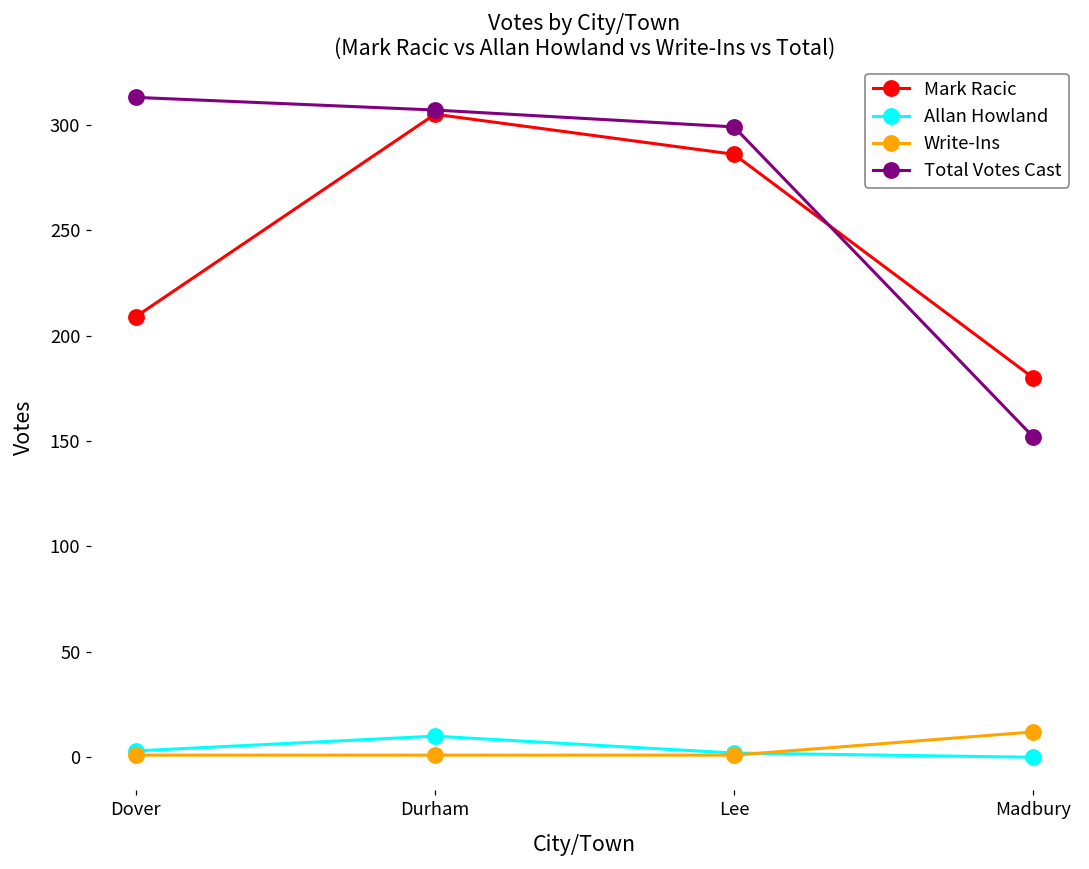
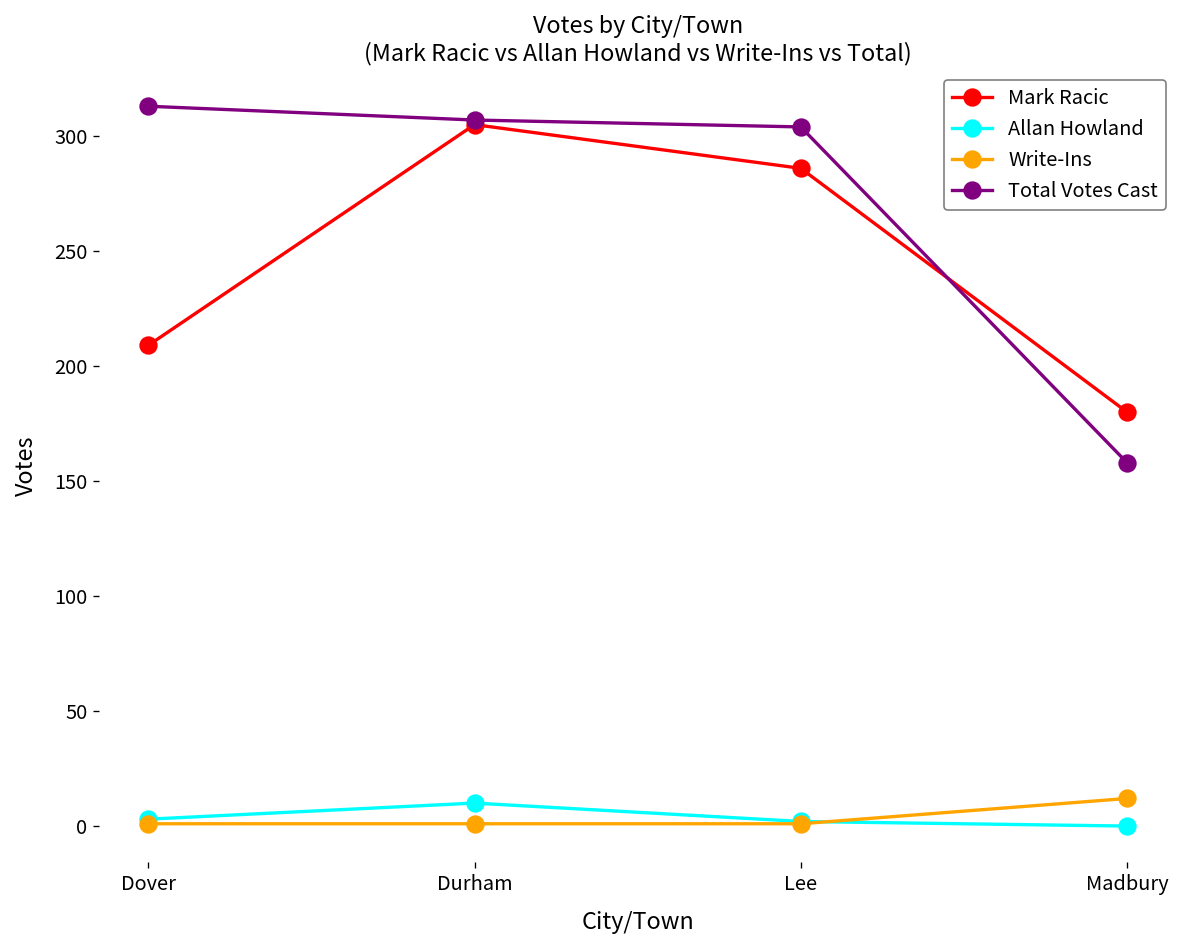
Total Votes Cast, Lee: 299 -> 304
Total Votes Cast, Madbury: 152 -> 158
